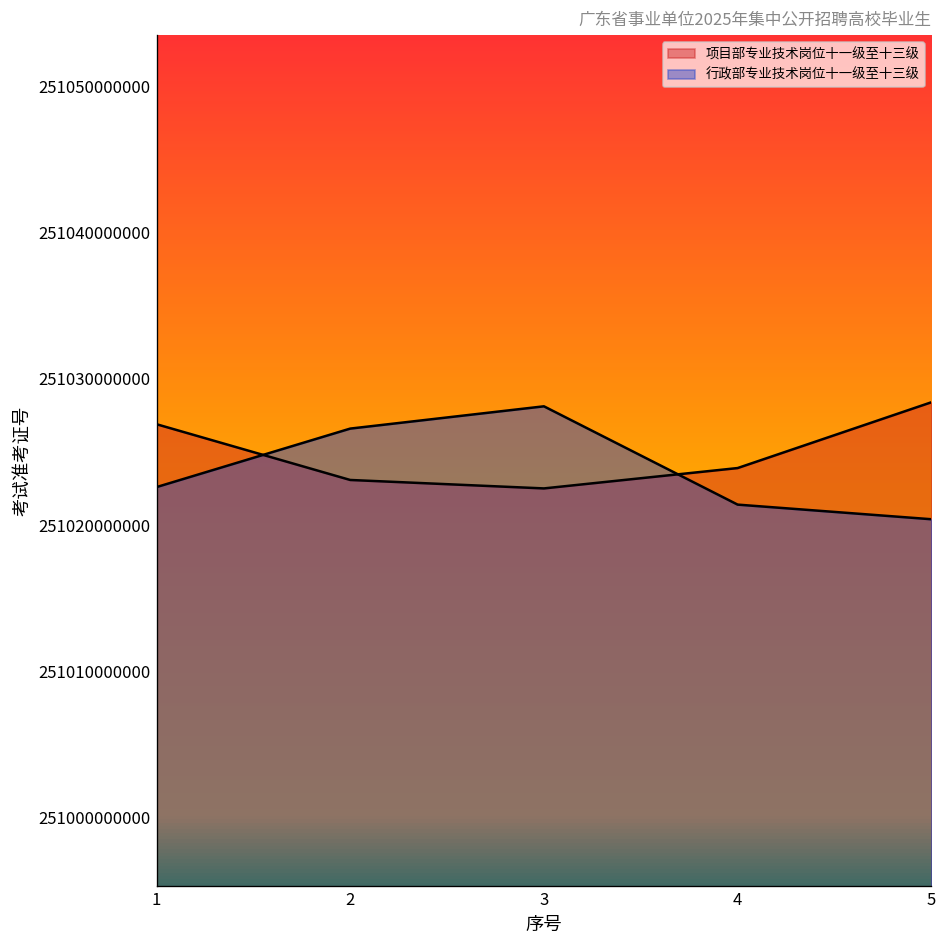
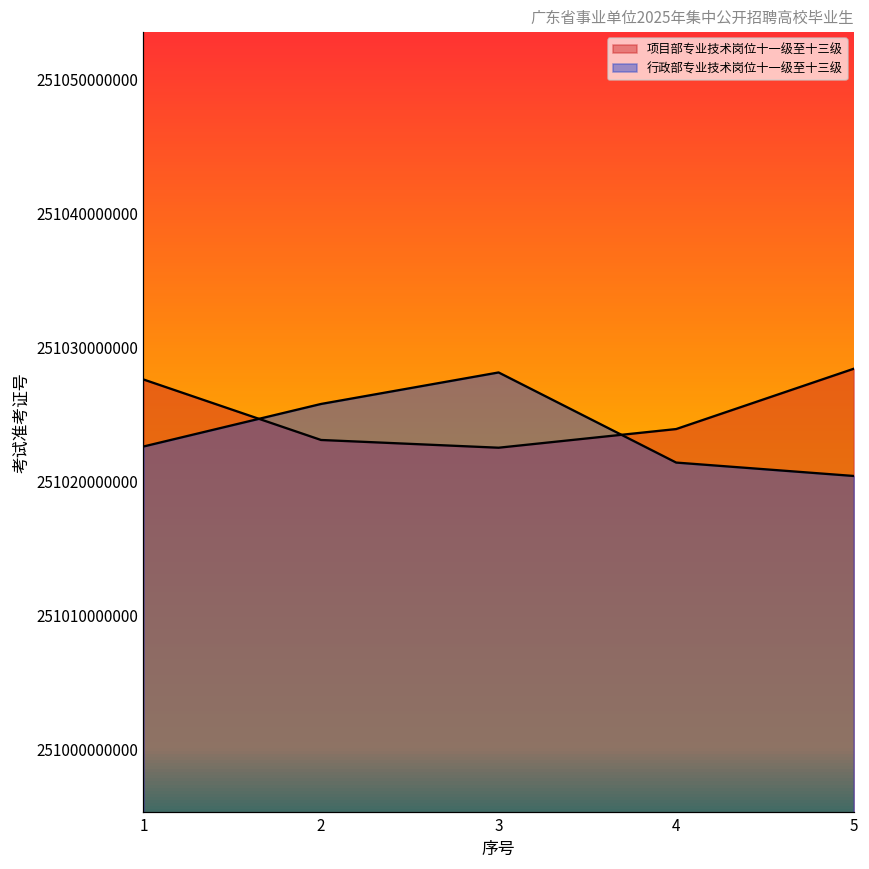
项目部专业技术岗位十一级至十三级, 1: 251026900000 -> 251027600000
行政部专业技术岗位十一级至十三级, 2: 251026600000 -> 251025800000
